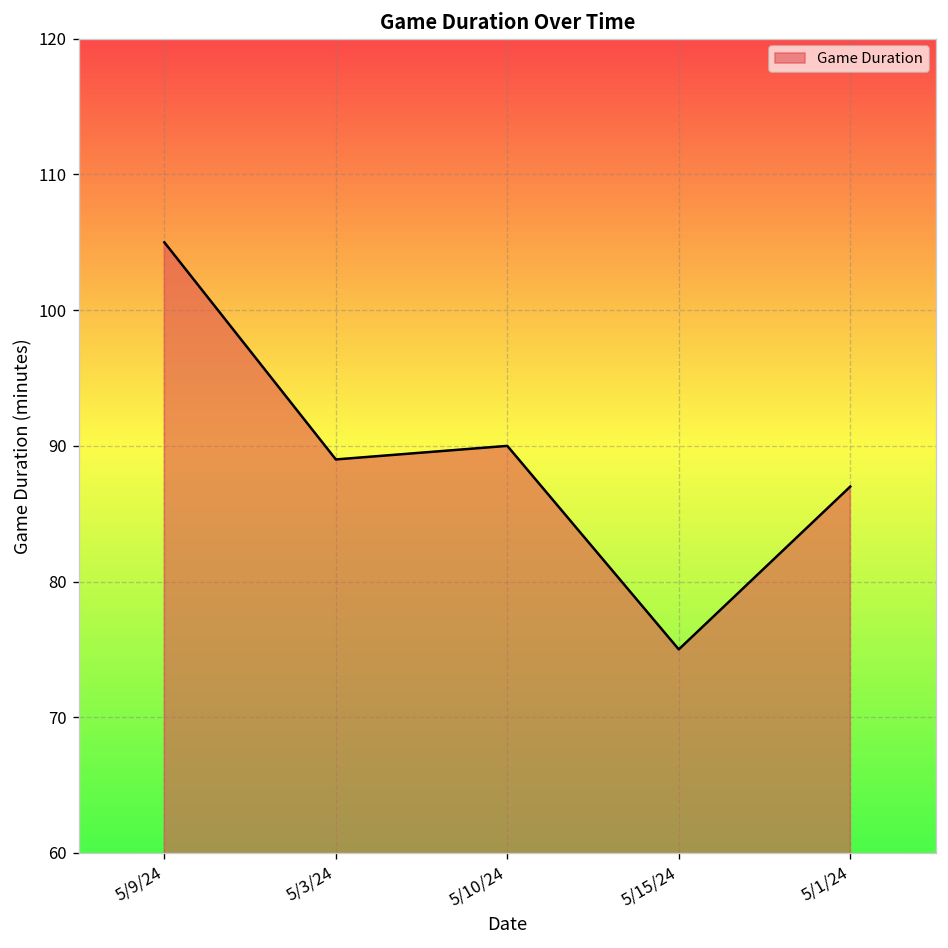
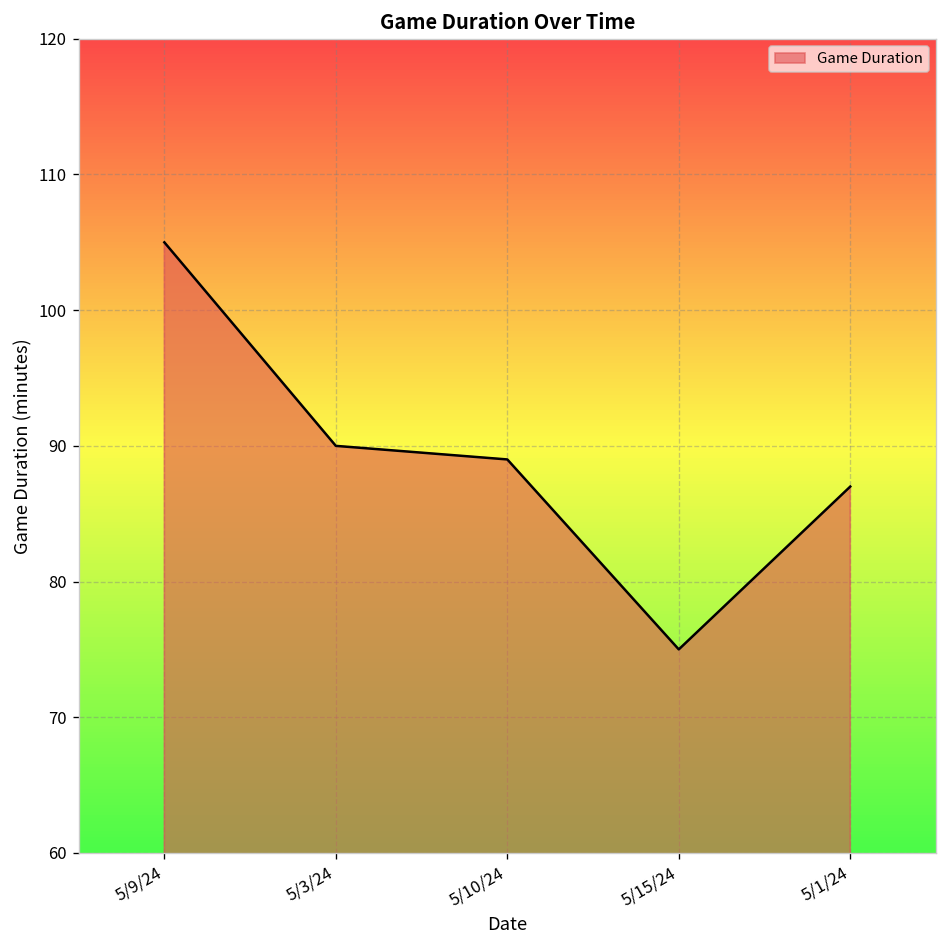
5/3/24: 89 -> 90
5/10/24: 90 -> 89
